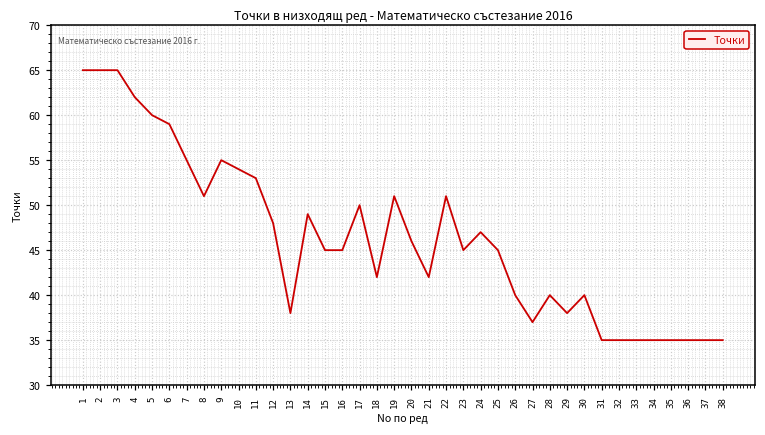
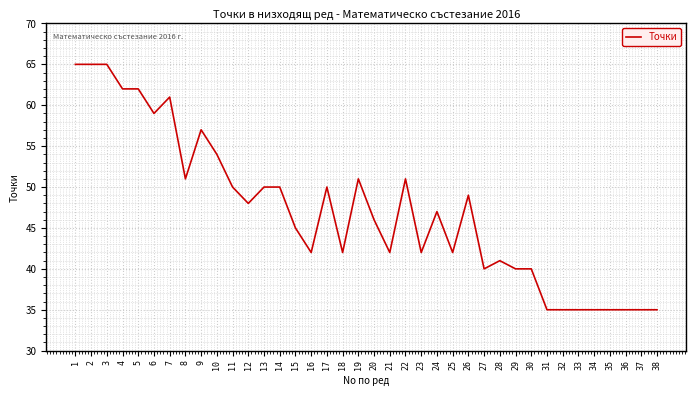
5: 60 -> 62
7: 55 -> 61
9: 55 -> 57
11: 53 -> 50
13: 38 -> 50
14: 49 -> 50
16: 45 -> 42
23: 45 -> 42
25: 45 -> 42
26: 40 -> 49
27: 37 -> 40
28: 40 -> 41
29: 38 -> 40
